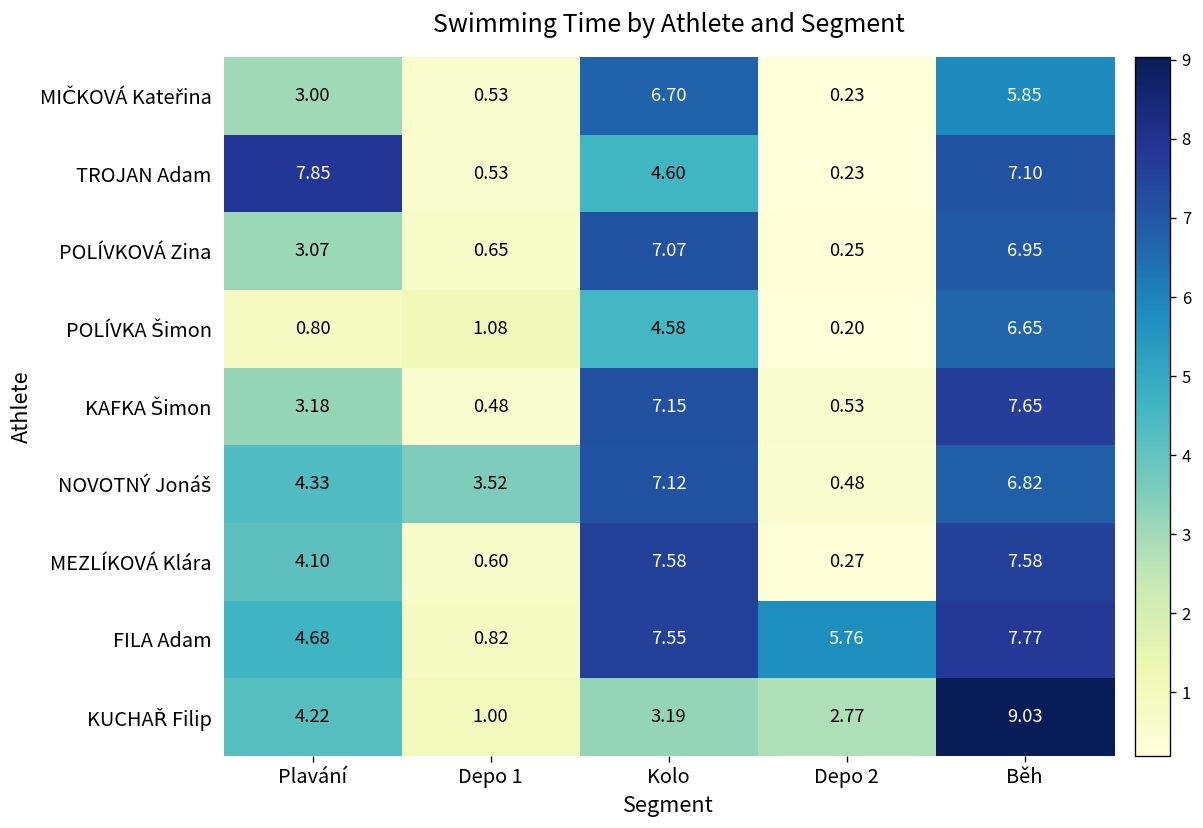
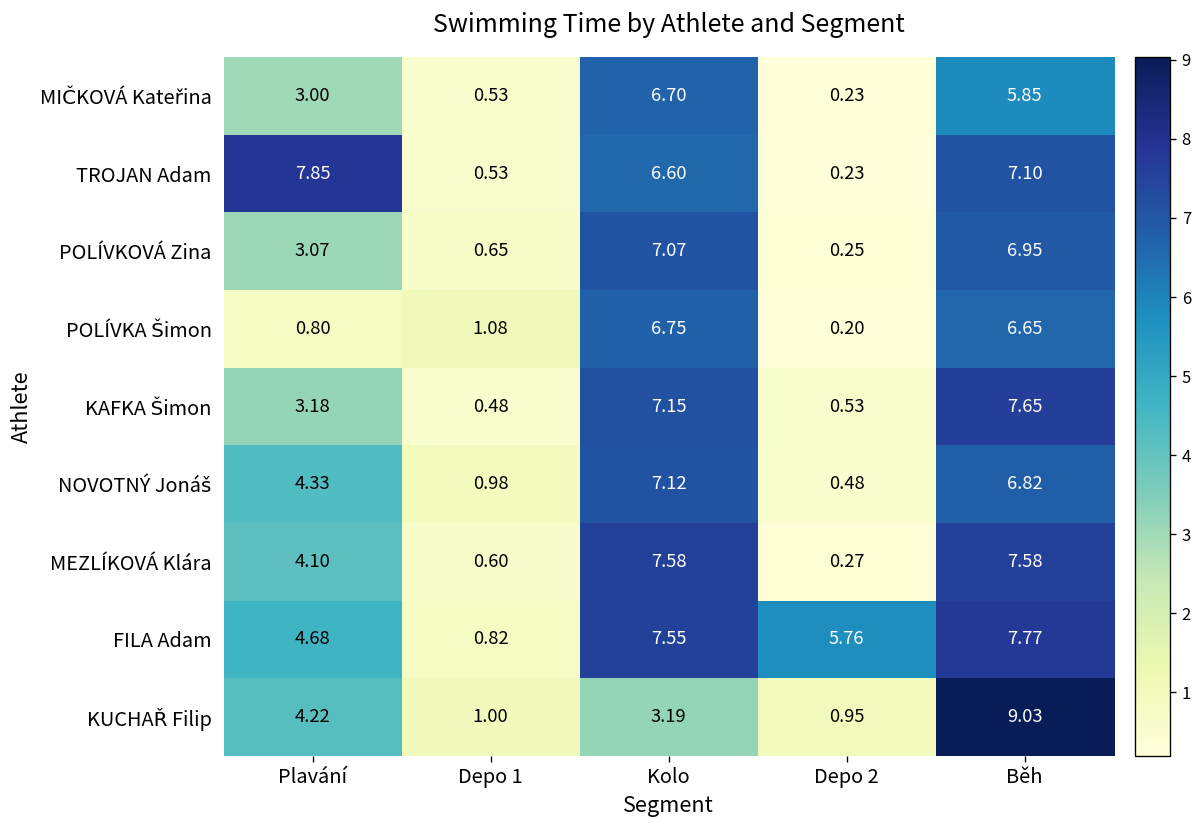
TROJAN Adam, Kolo: 4.60 -> 6.60
POLÍVKA Šimon, Kolo: 4.58 -> 6.75
NOVOTNÝ Jonáš, Depo 1: 3.52 -> 0.98
KUCHAŘ Filip, Depo 2: 2.77 -> 0.95
